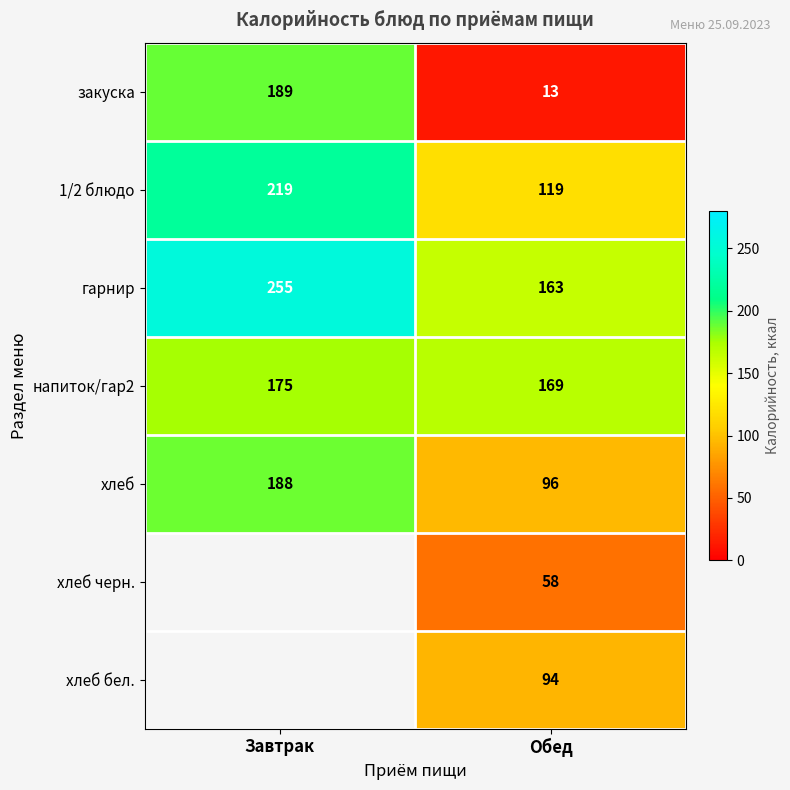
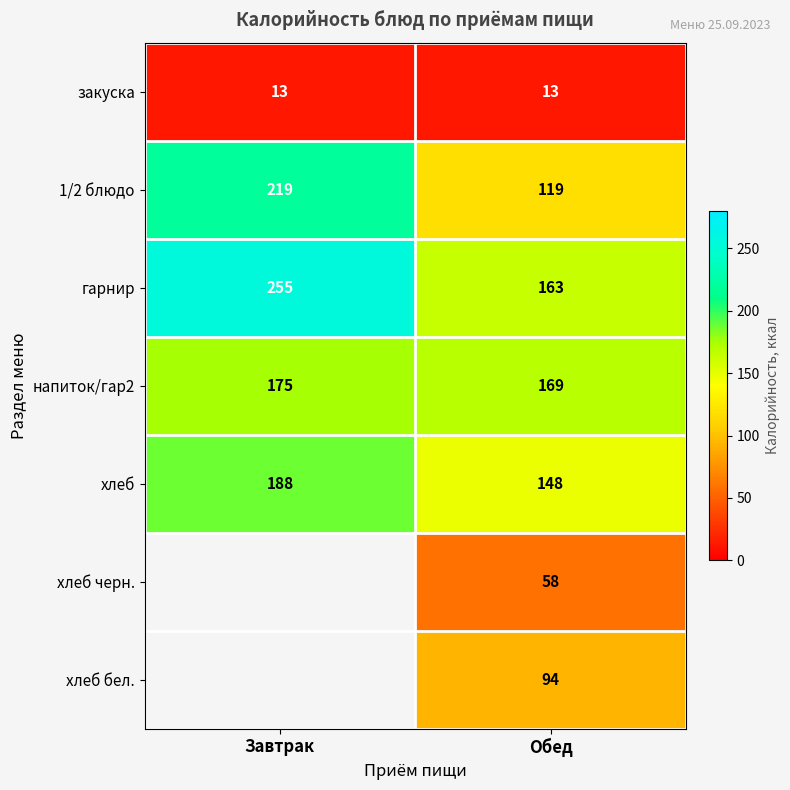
закуска, Завтрак: 189 -> 13
хлеб, Обед: 96 -> 148
